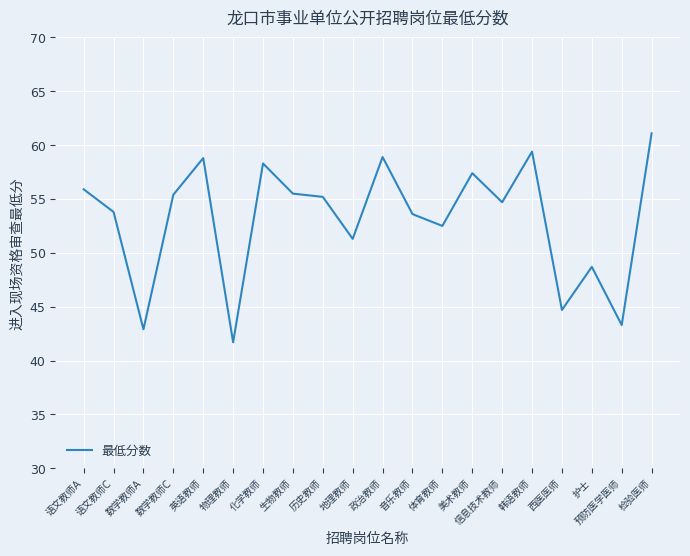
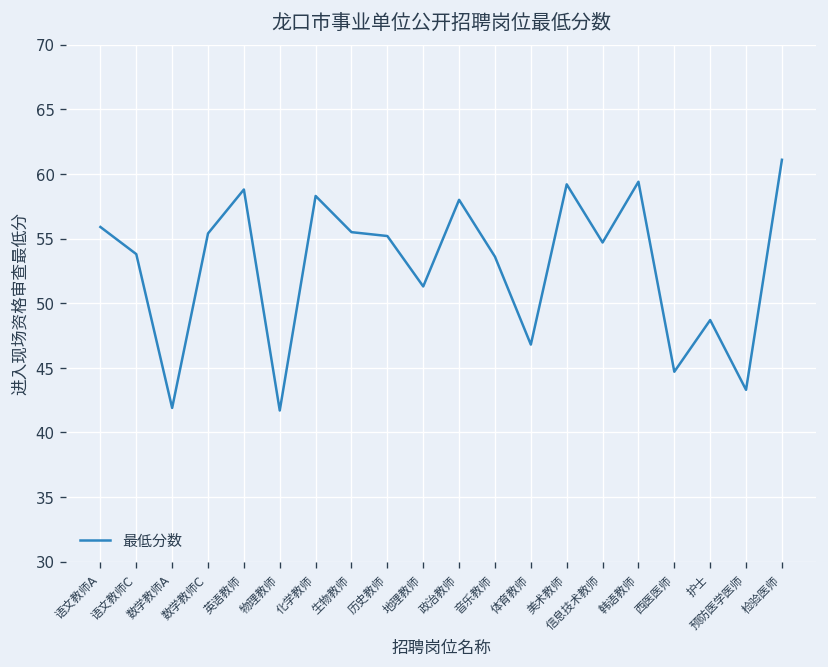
数学教师A: 42.9 -> 41.9
政治教师: 58.9 -> 58.0
体育教师: 52.5 -> 46.8
美术教师: 57.4 -> 59.2
